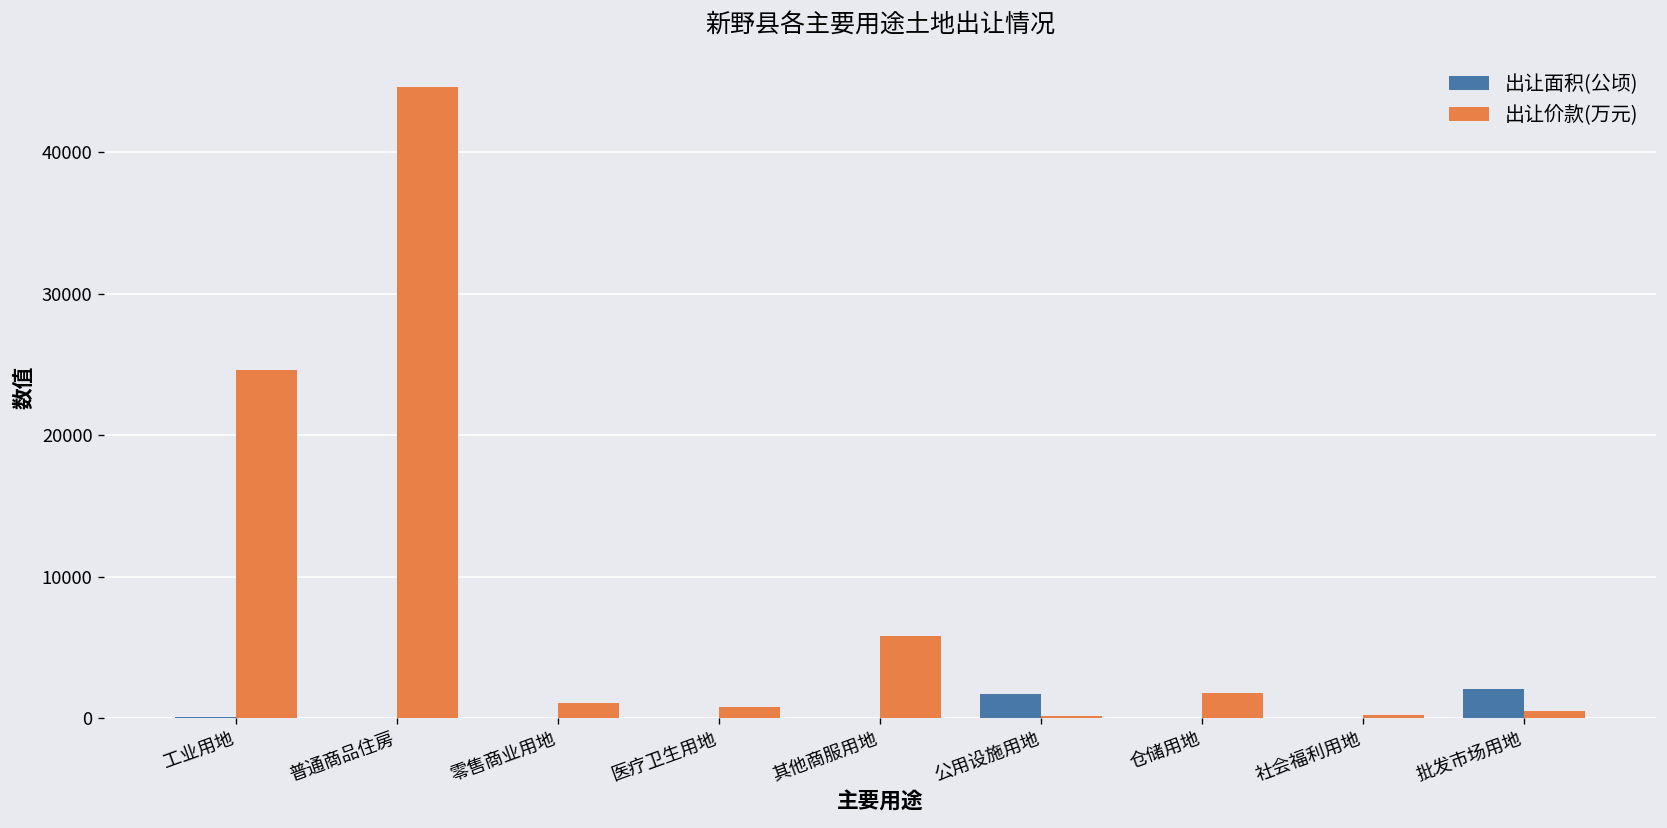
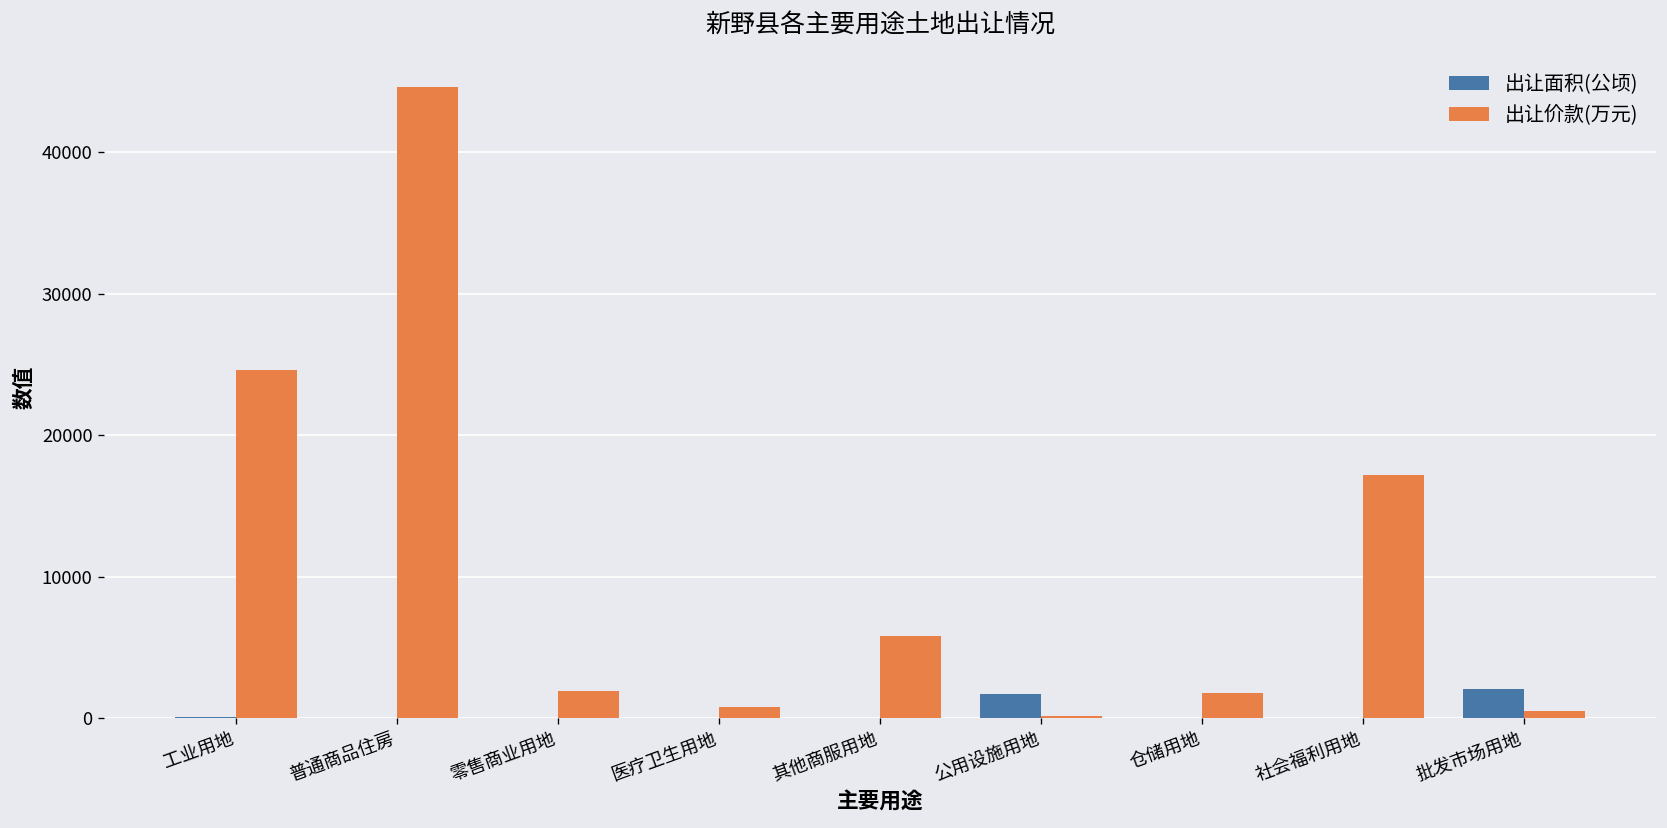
出让价款(万元), 零售商业用地: 1100 -> 1900
出让价款(万元), 社会福利用地: 200 -> 17200
